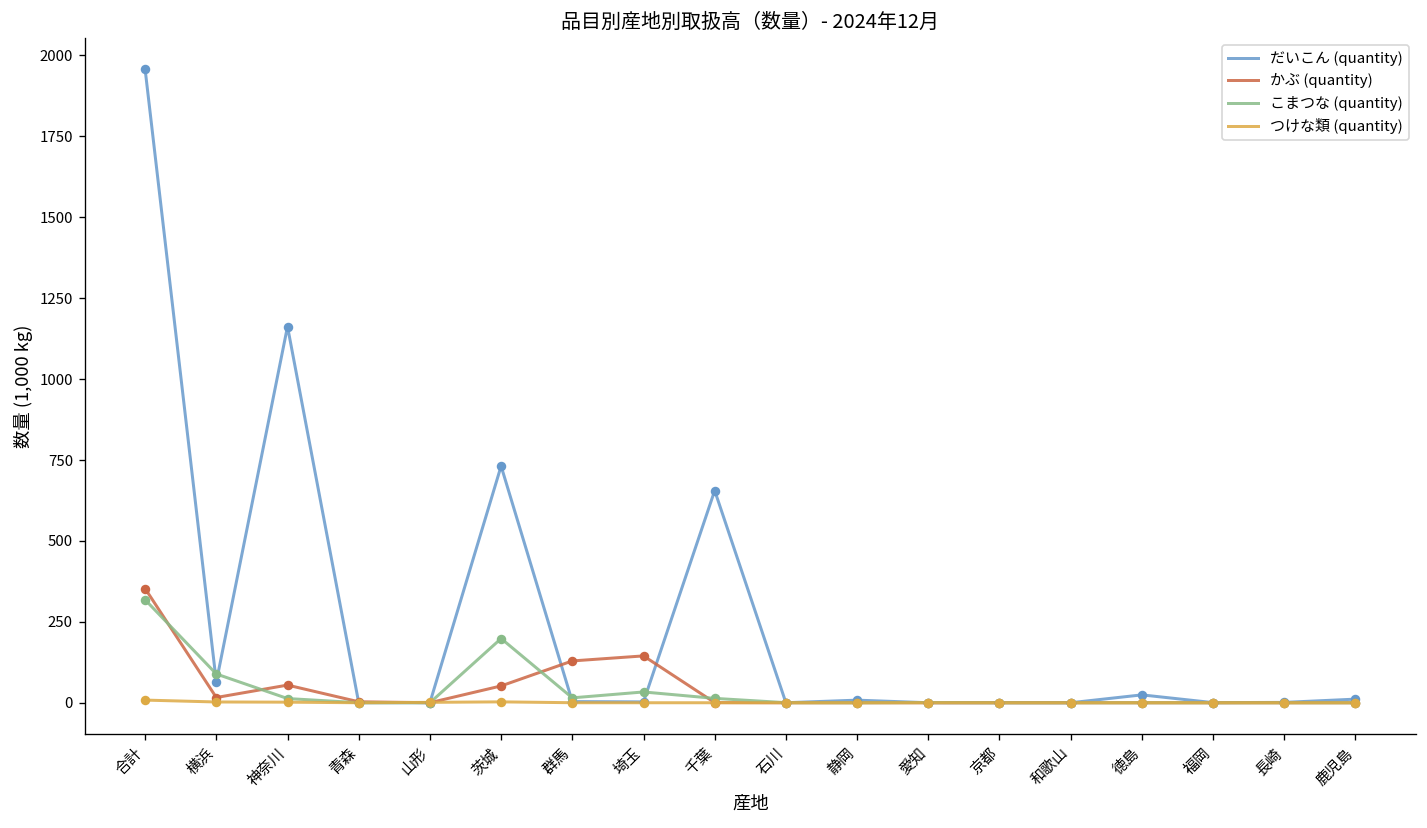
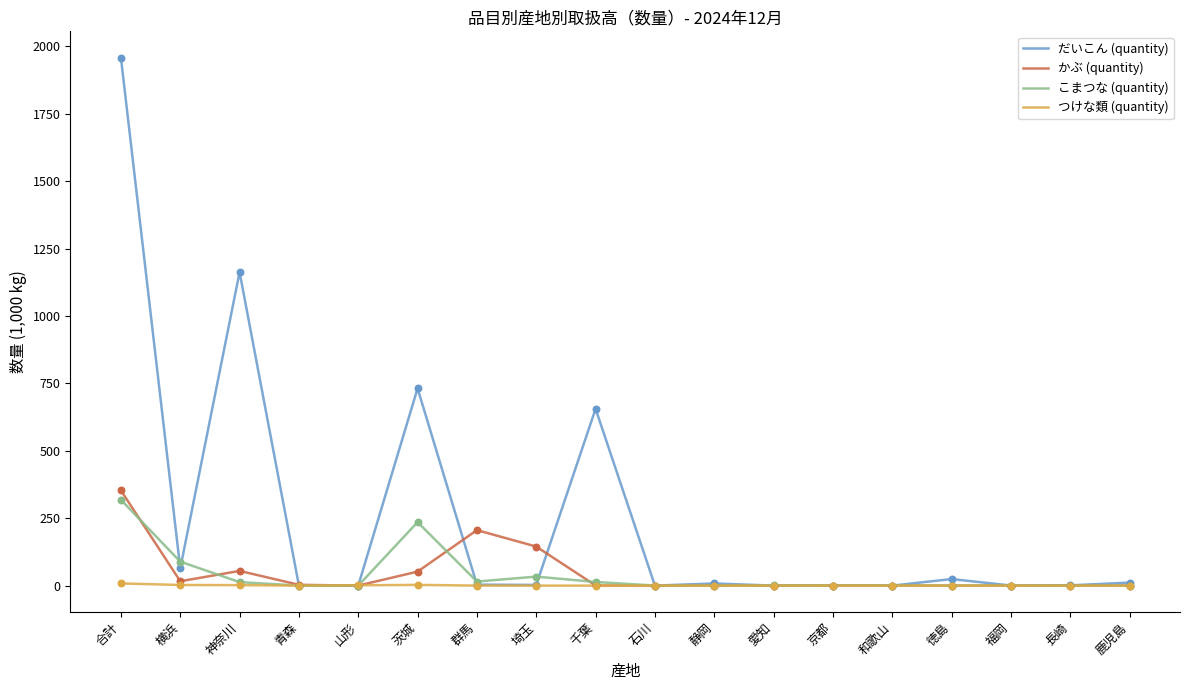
こまつな (quantity), 茨城: 200 -> 240
かぶ (quantity), 群馬: 130 -> 210
